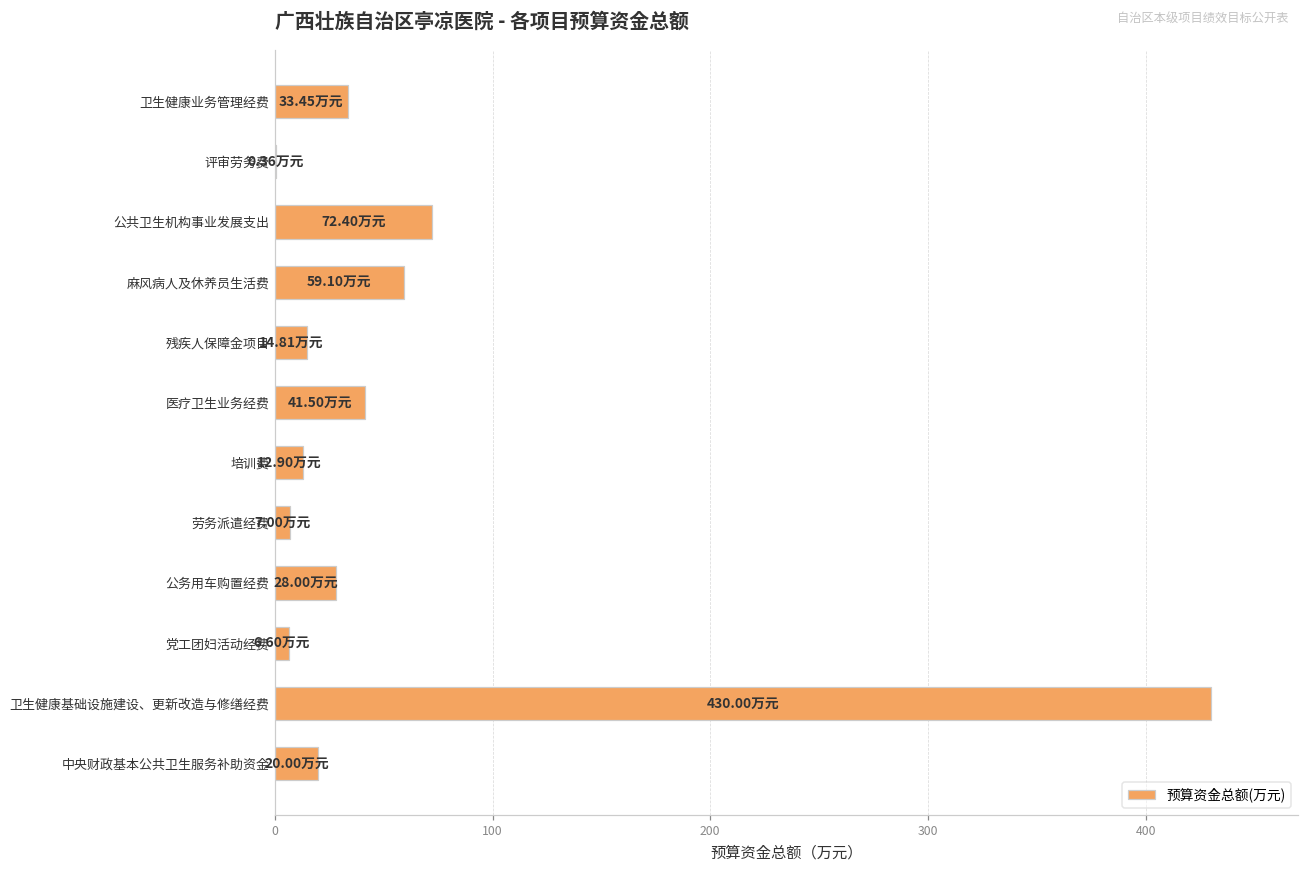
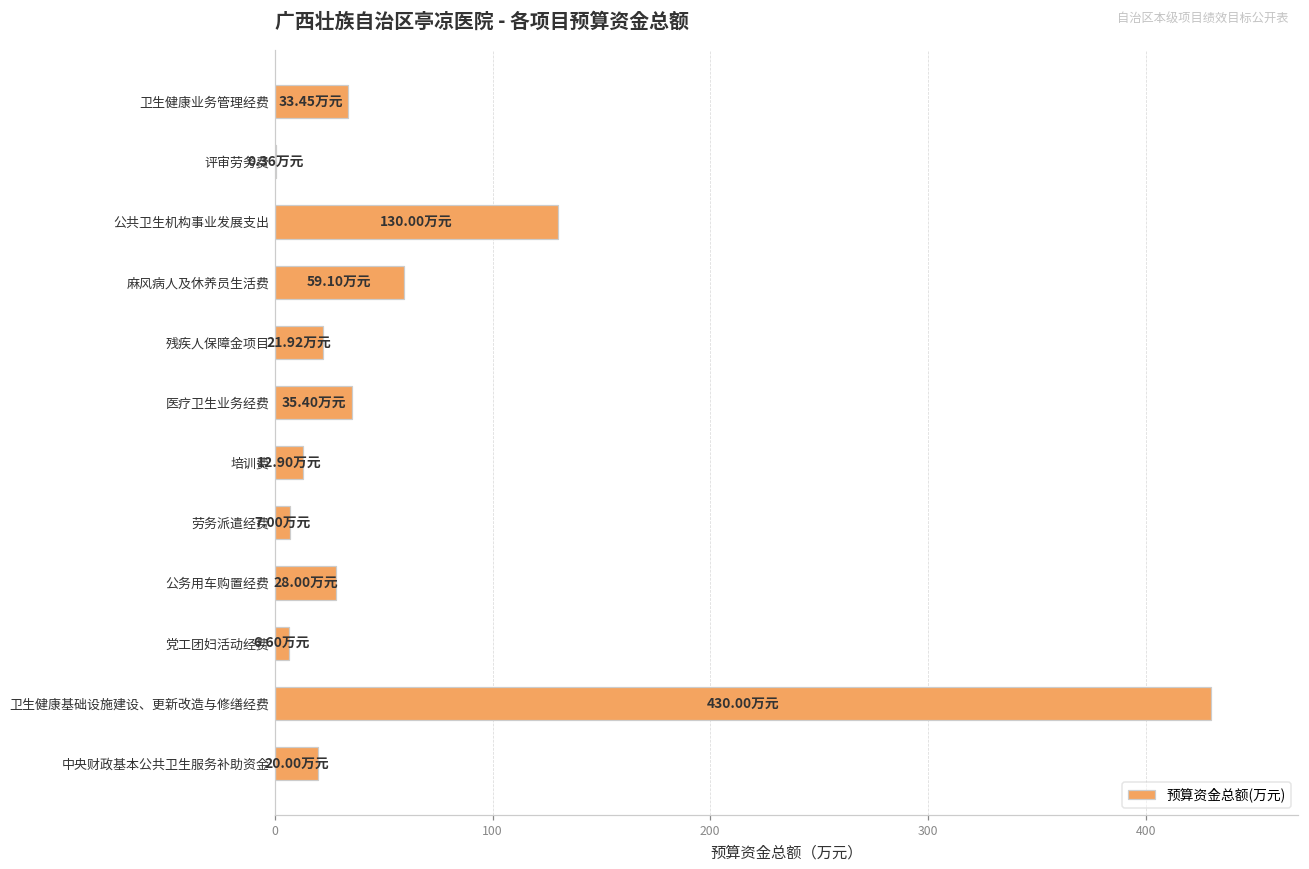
公共卫生机构事业发展支出: 72.40 -> 130.00
残疾人保障金项目: 14.81 -> 21.92
医疗卫生业务经费: 41.50 -> 35.40
